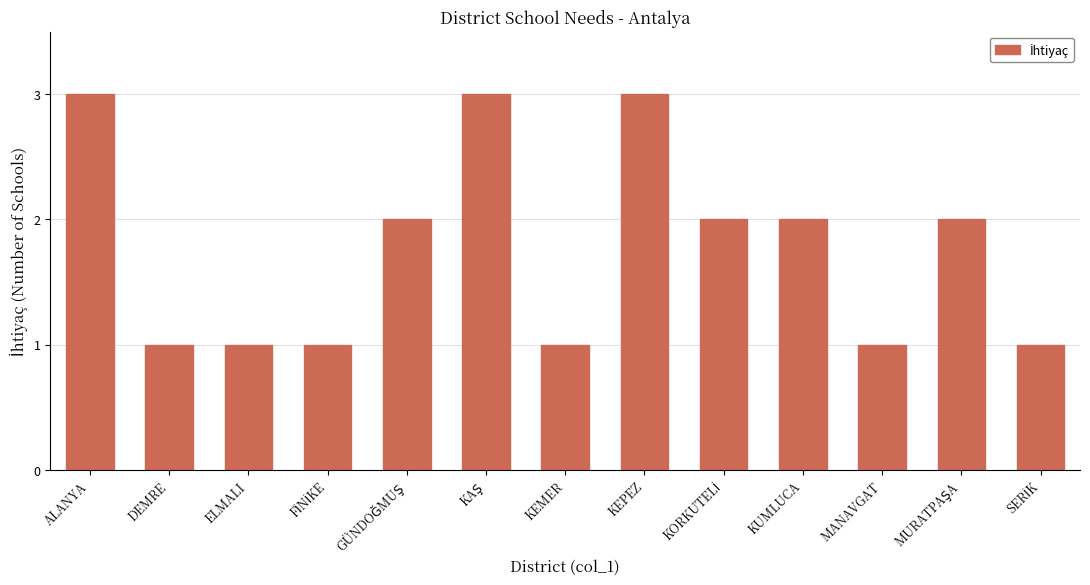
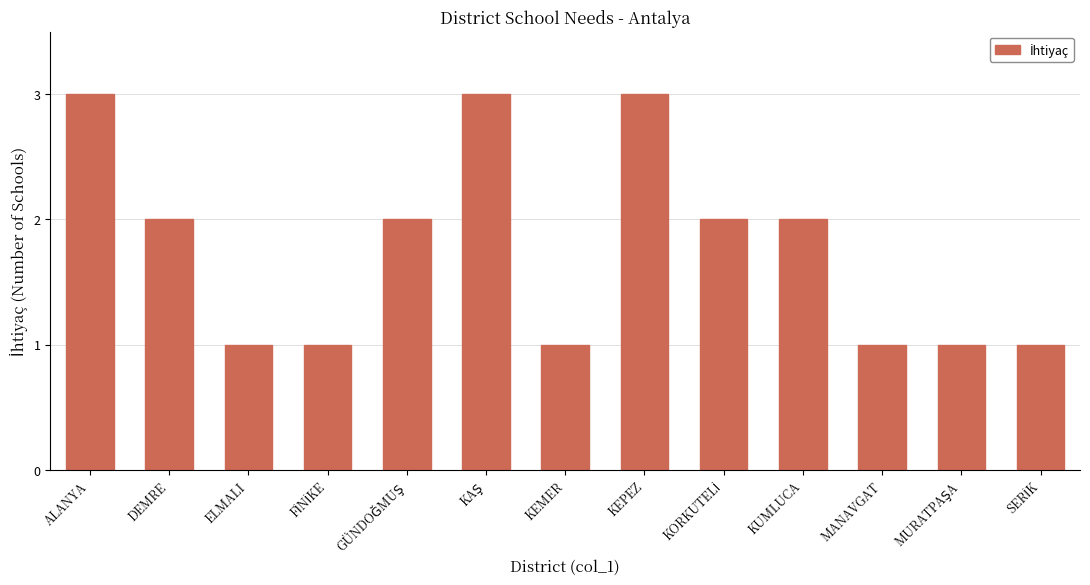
DEMRE: 1 -> 2
MURATPAŞA: 2 -> 1
